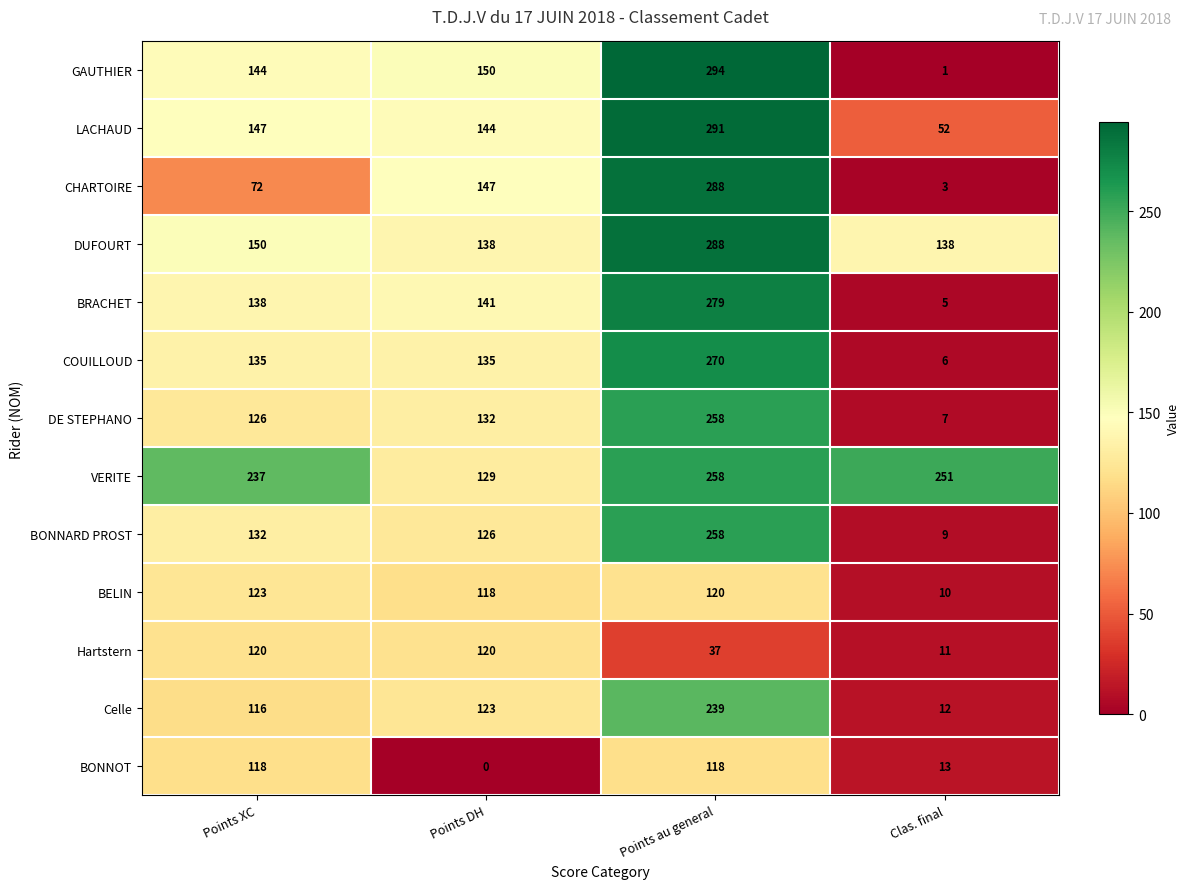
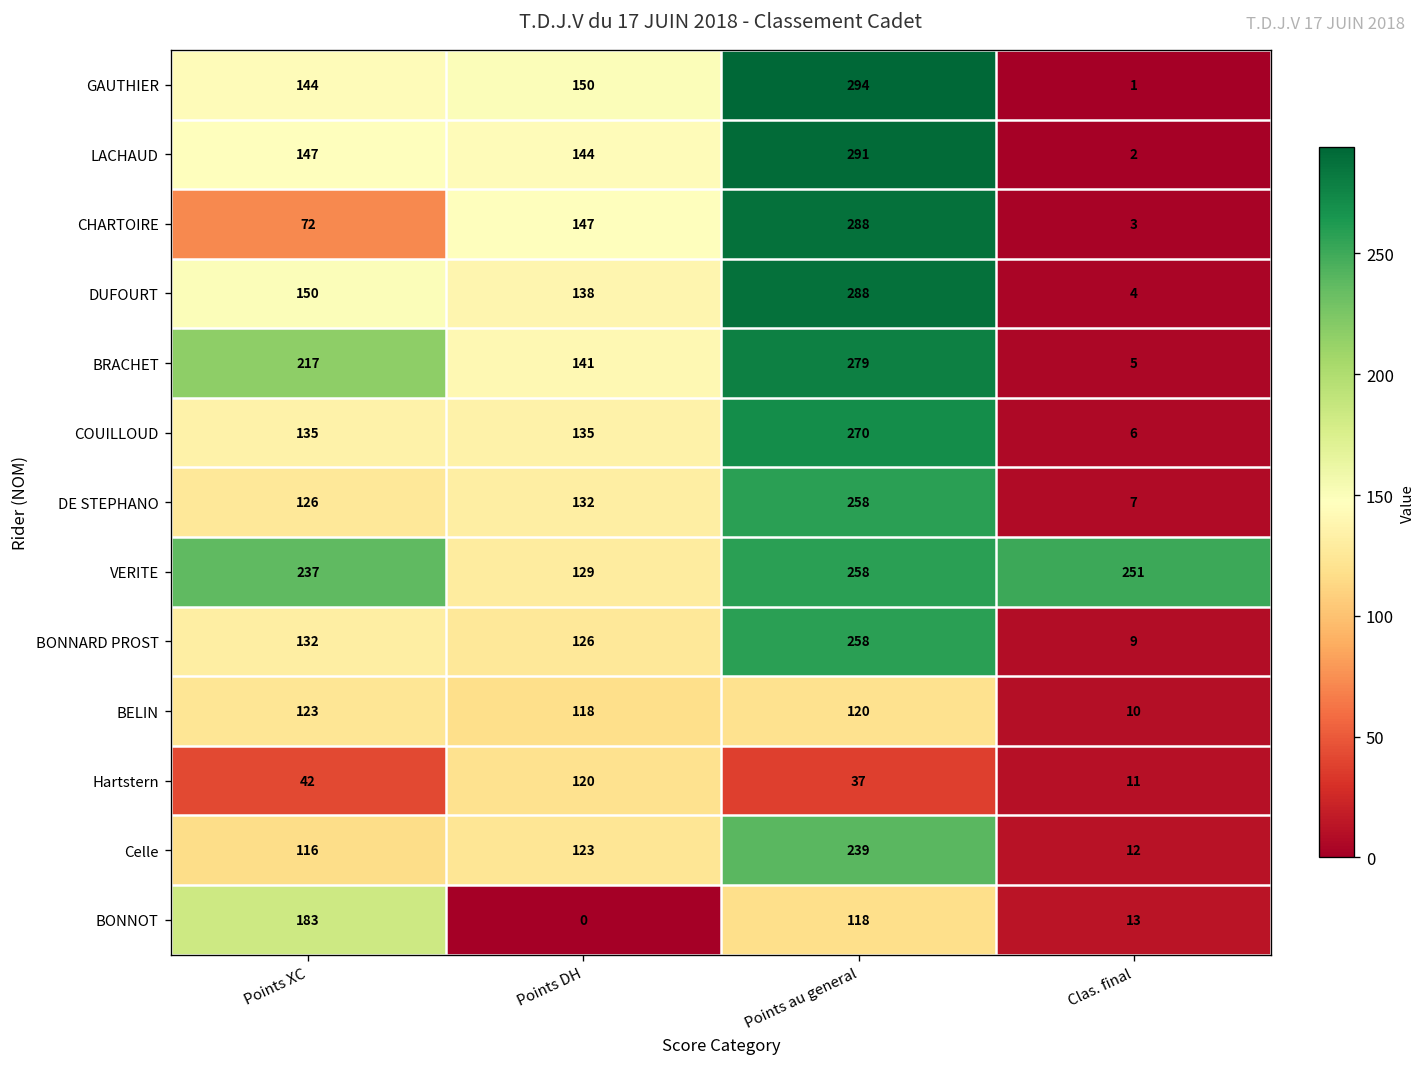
LACHAUD, Clas. final: 52 -> 2
DUFOURT, Clas. final: 138 -> 4
BRACHET, Points XC: 138 -> 217
Hartstern, Points XC: 120 -> 42
BONNOT, Points XC: 118 -> 183
